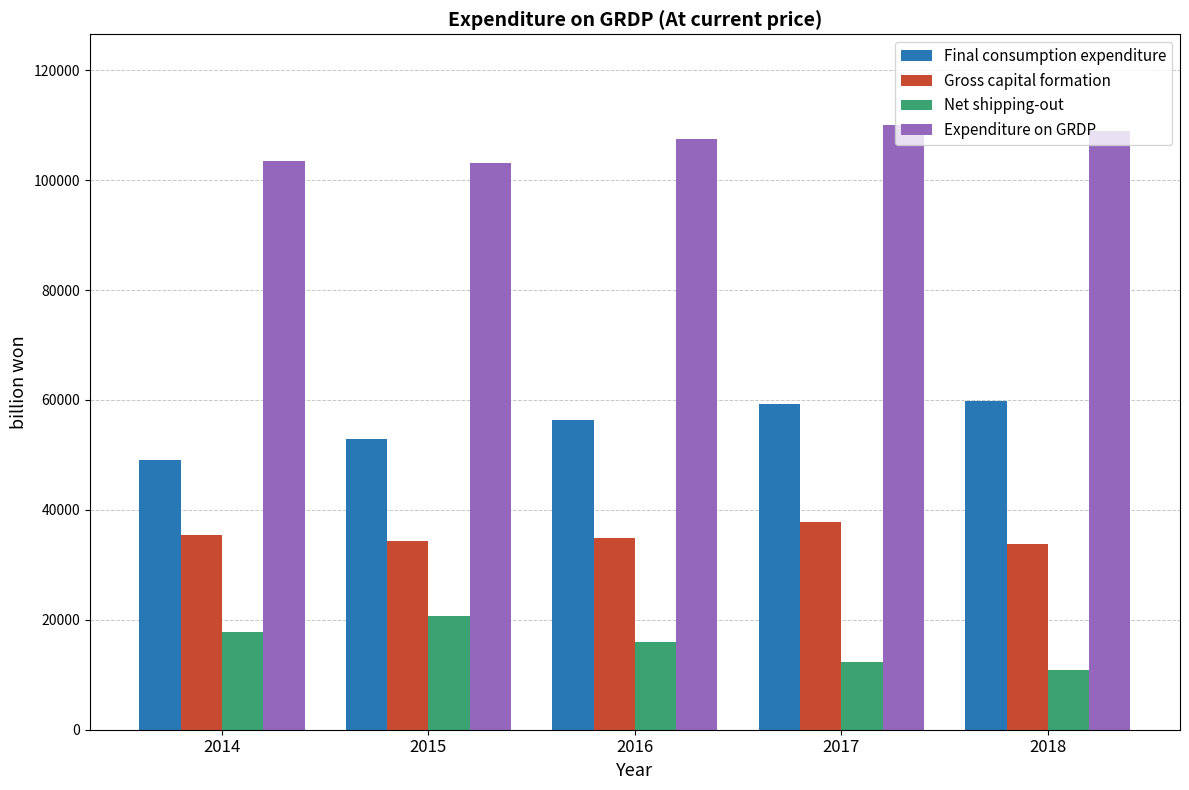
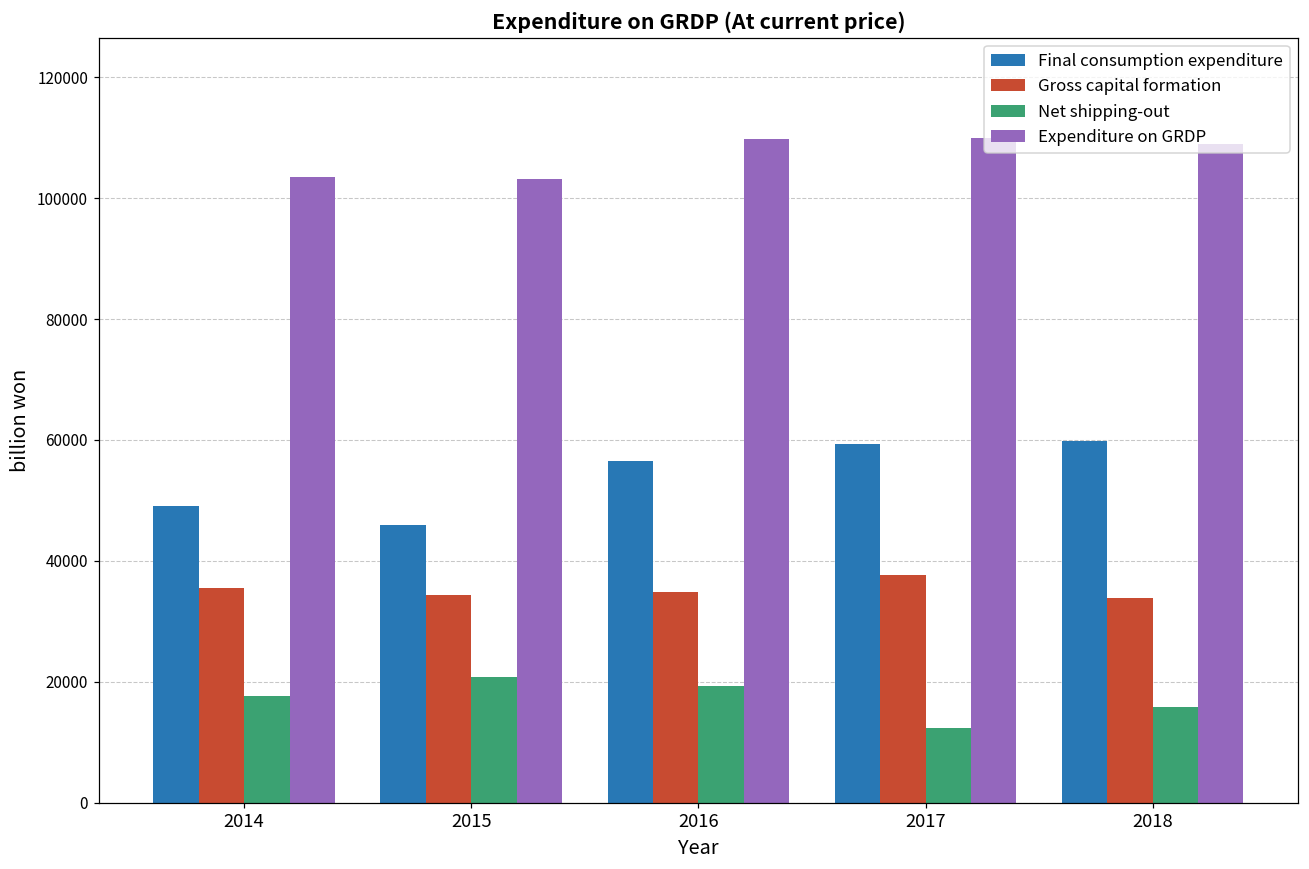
Final consumption expenditure, 2015: 53000 -> 46000
Net shipping-out, 2016: 16000 -> 19000
Expenditure on GRDP, 2016: 107000 -> 110000
Net shipping-out, 2018: 11000 -> 16000
